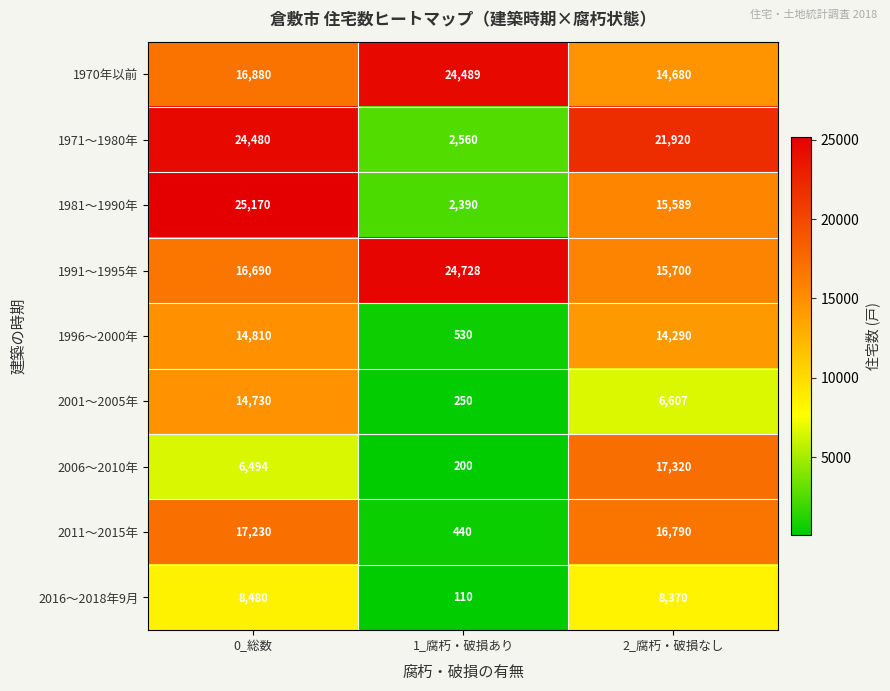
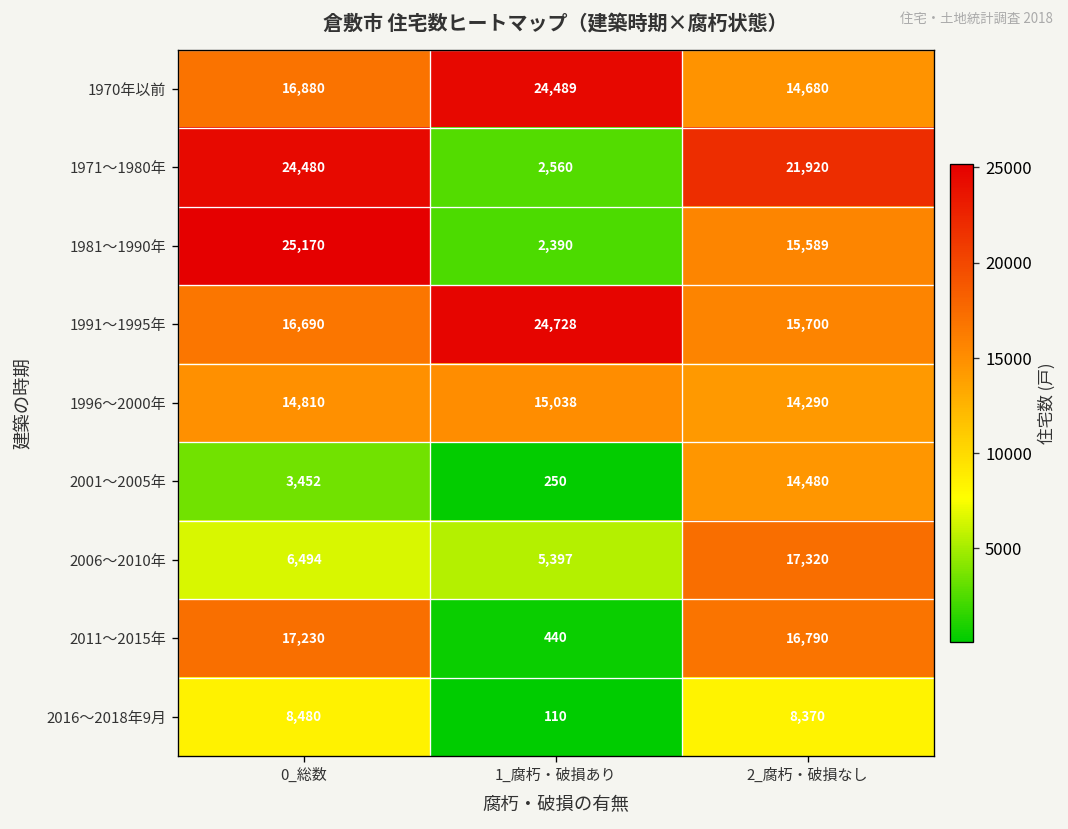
1996～2000年, 1_腐朽・破損あり: 530 -> 15,038
2001～2005年, 0_総数: 14,730 -> 3,452
2001～2005年, 2_腐朽・破損なし: 6,607 -> 14,480
2006～2010年, 1_腐朽・破損あり: 200 -> 5,397
